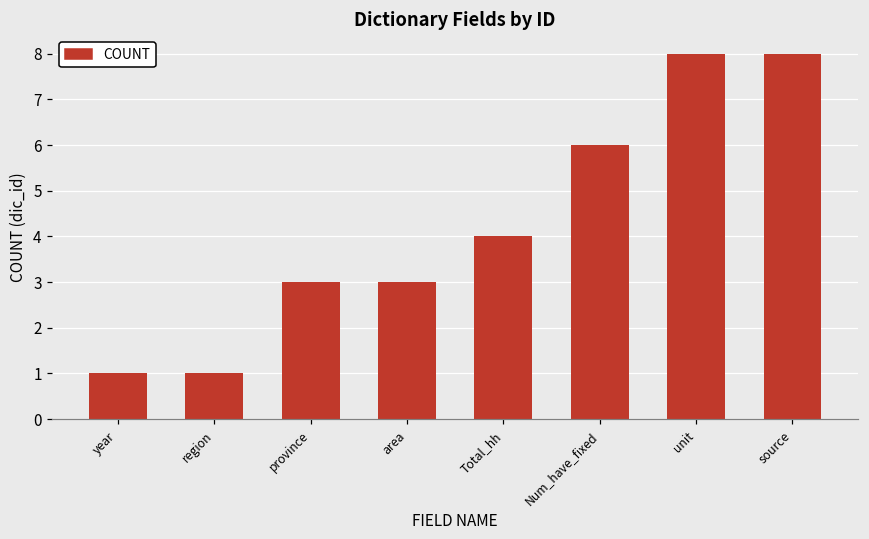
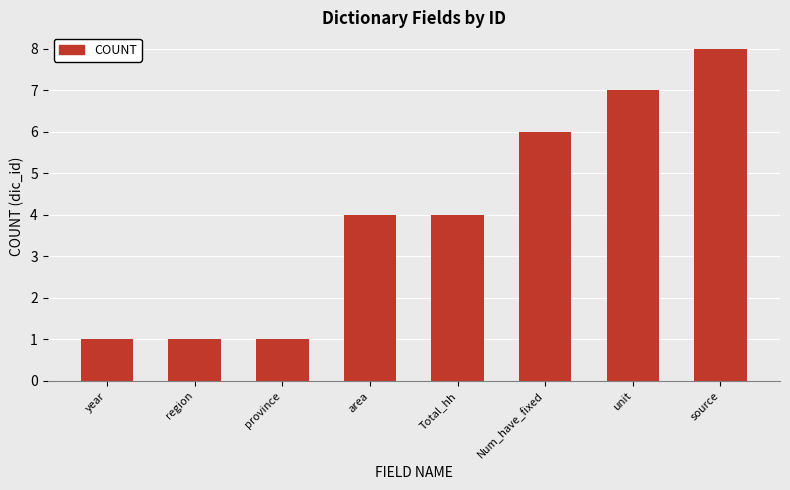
province: 3 -> 1
area: 3 -> 4
unit: 8 -> 7
